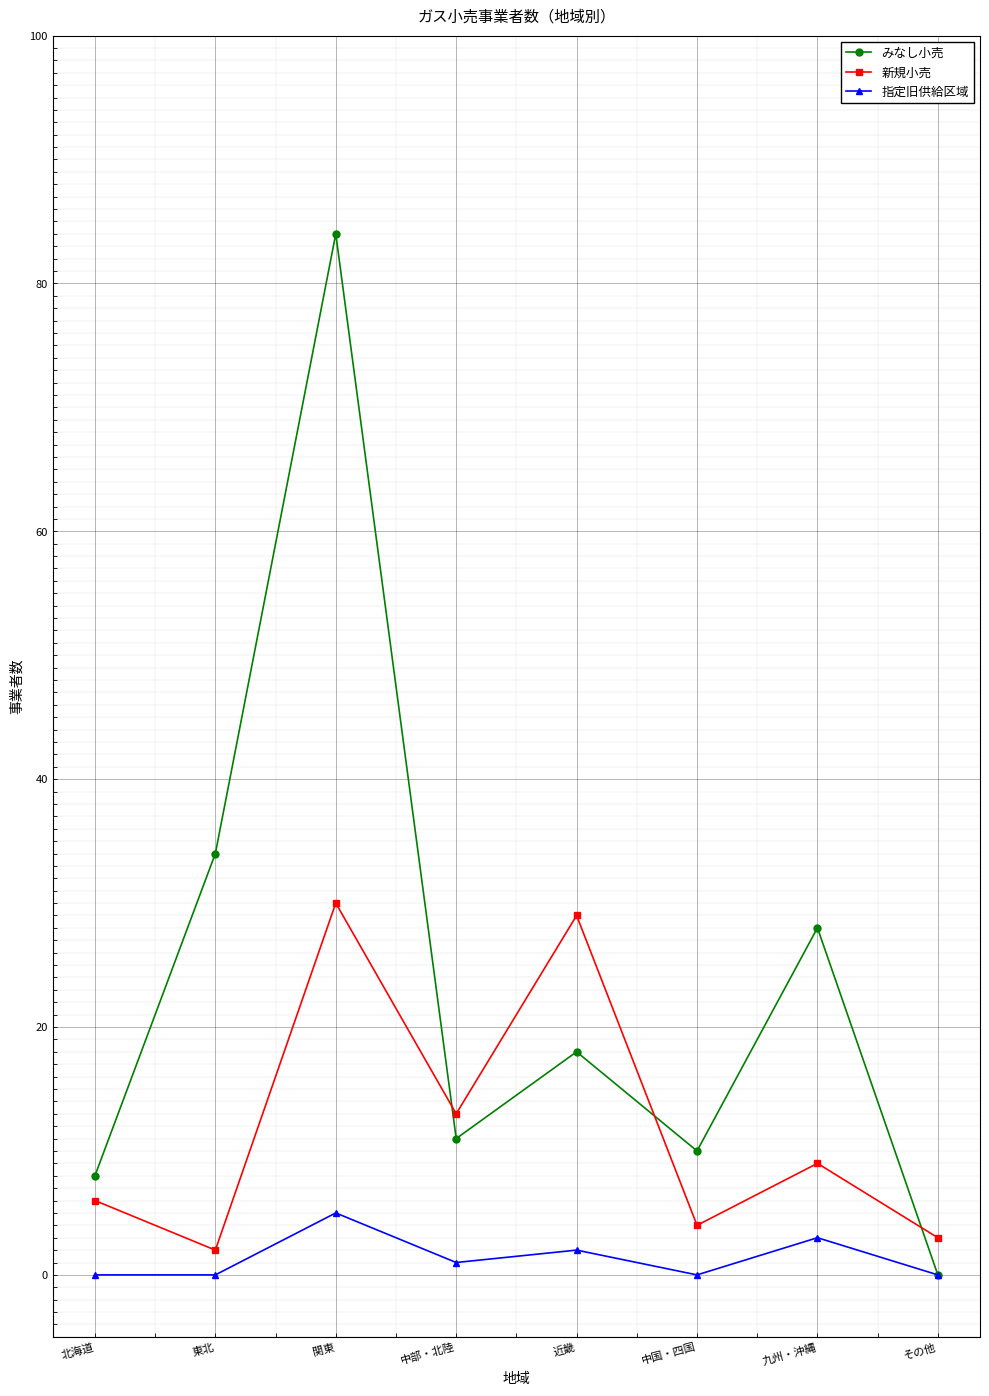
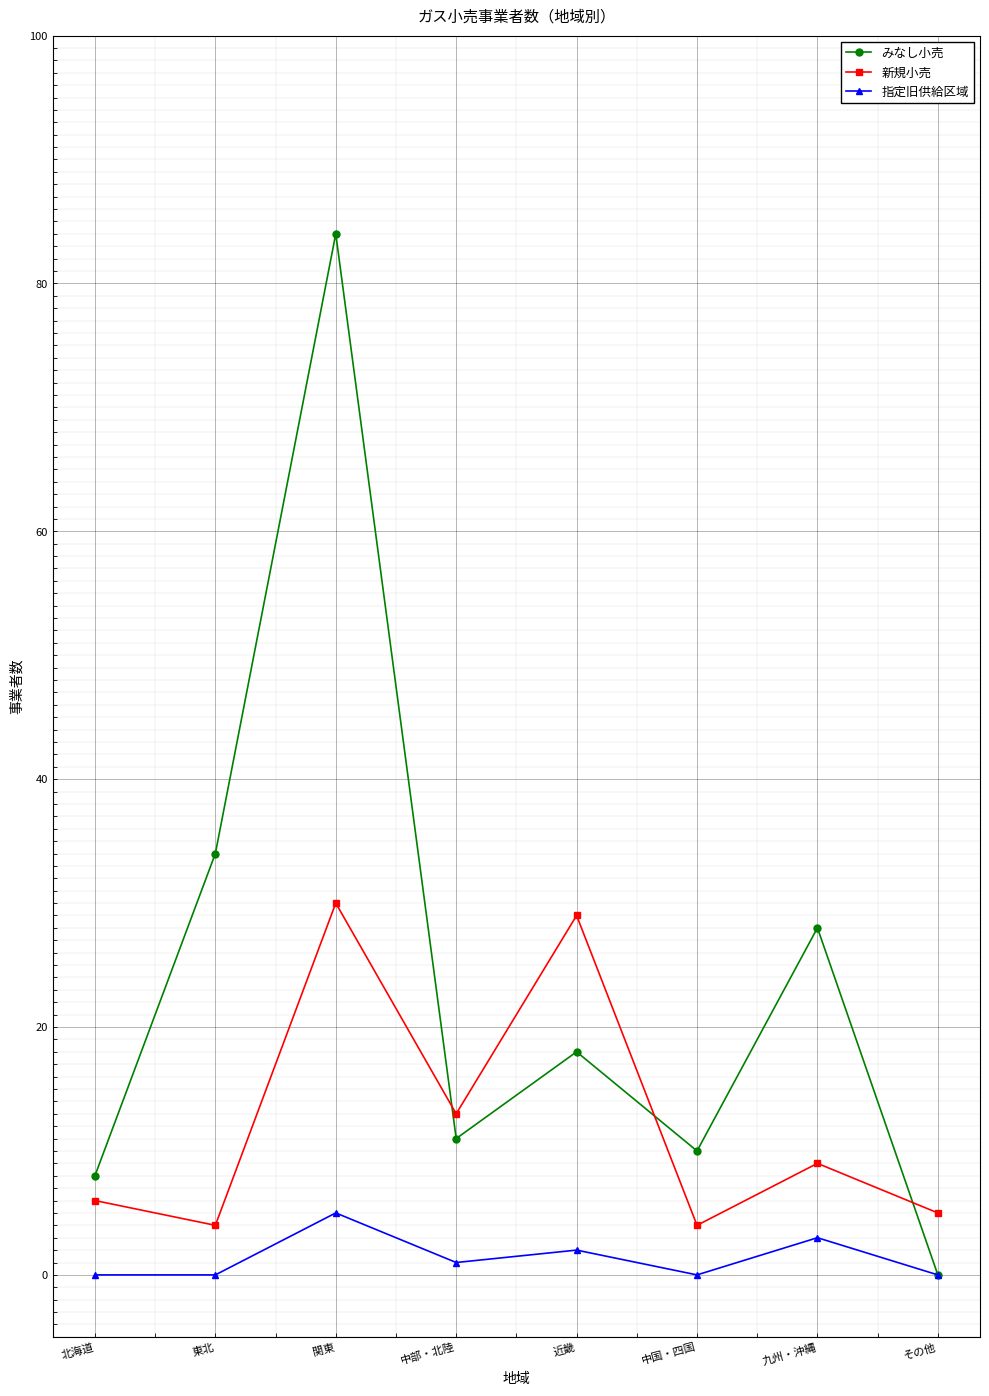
新規小売, 東北: 2 -> 4
新規小売, その他: 3 -> 5
